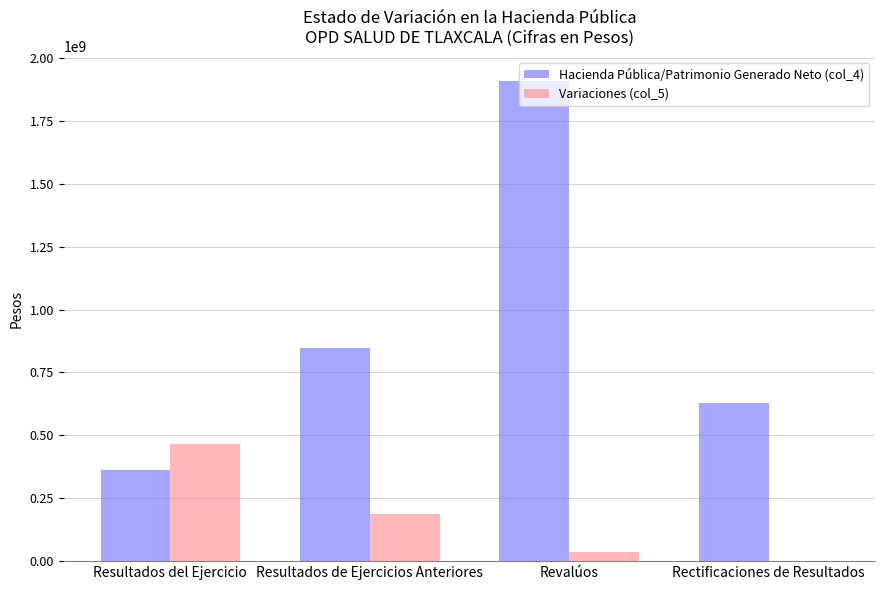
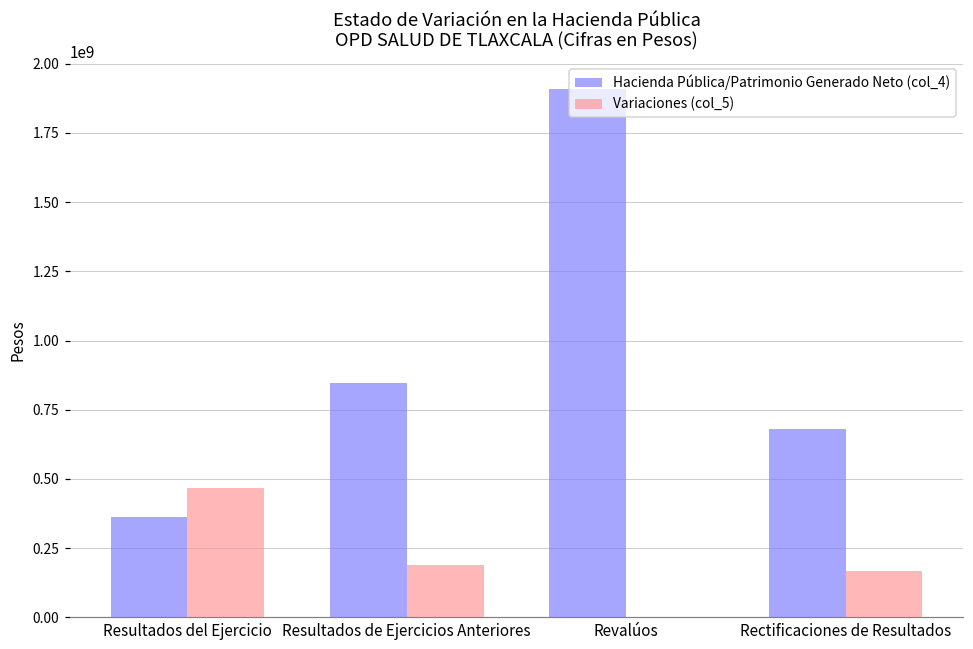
Variaciones (col_5), Revalúos: 30000000 -> 0
Hacienda Pública/Patrimonio Generado Neto (col_4), Rectificaciones de Resultados: 630000000 -> 680000000
Variaciones (col_5), Rectificaciones de Resultados: 0 -> 170000000
